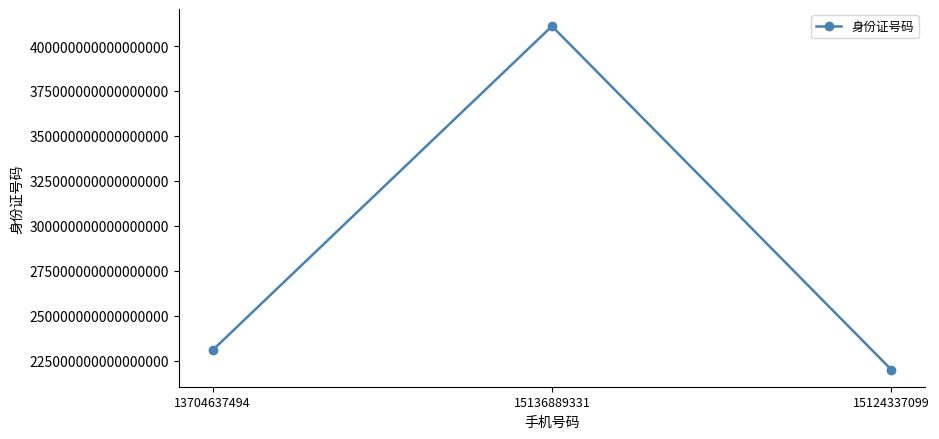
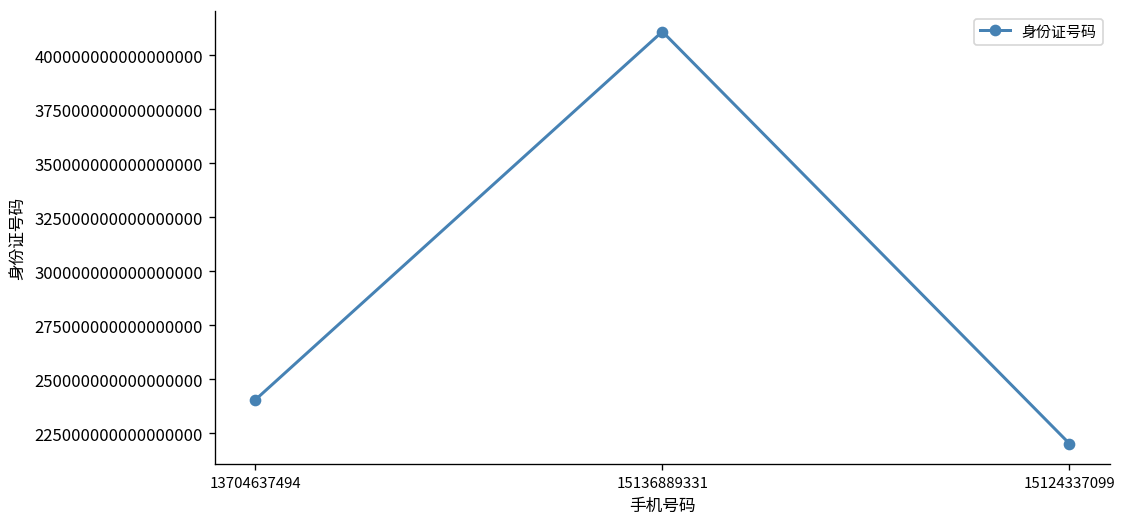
13704637494: 231000000000000000 -> 240000000000000000
